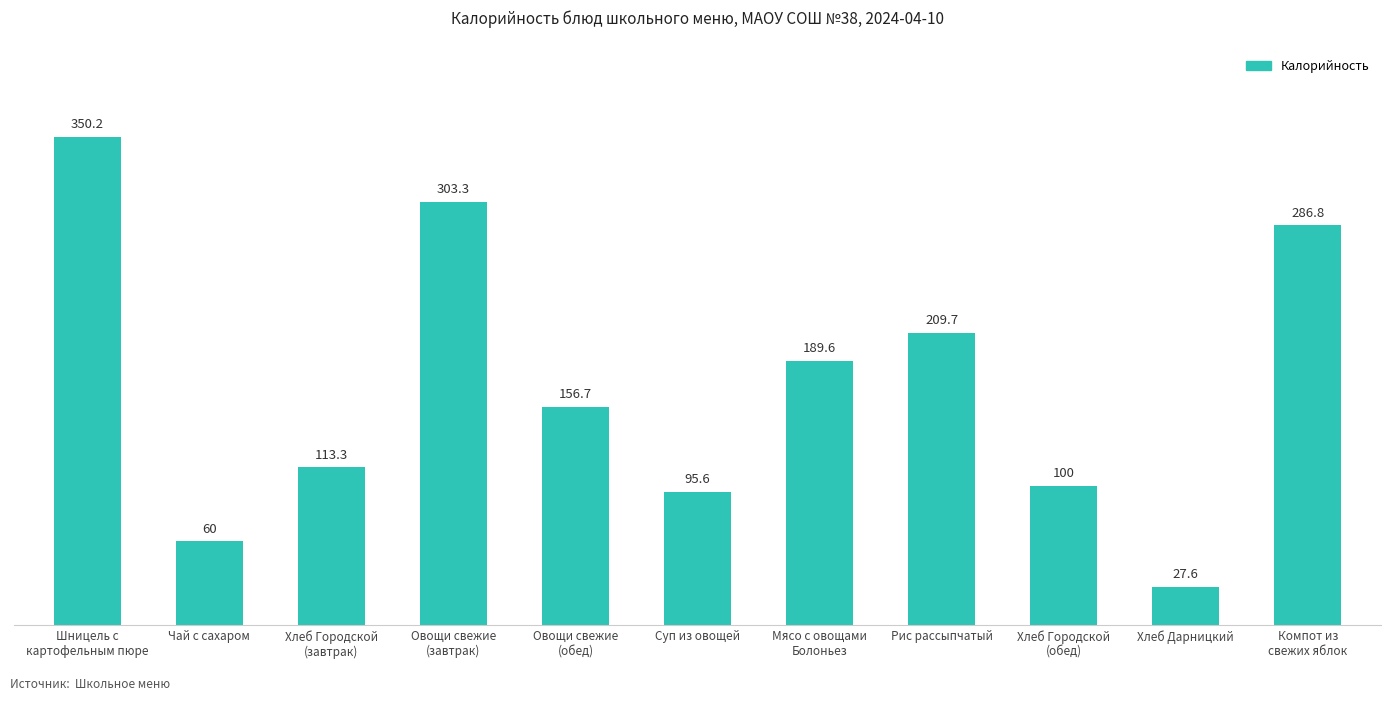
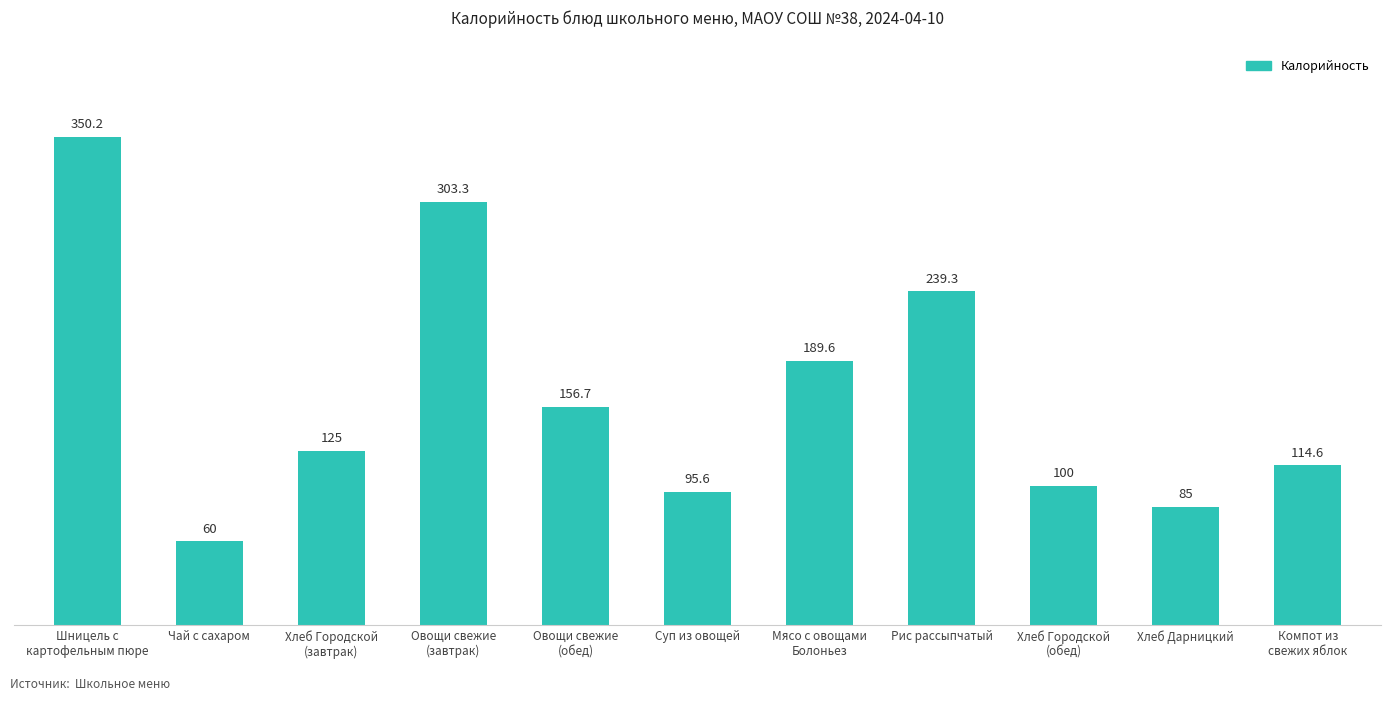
Хлеб Городской (завтрак): 113.3 -> 125
Рис рассыпчатый: 209.7 -> 239.3
Хлеб Дарницкий: 27.6 -> 85
Компот из свежих яблок: 286.8 -> 114.6
